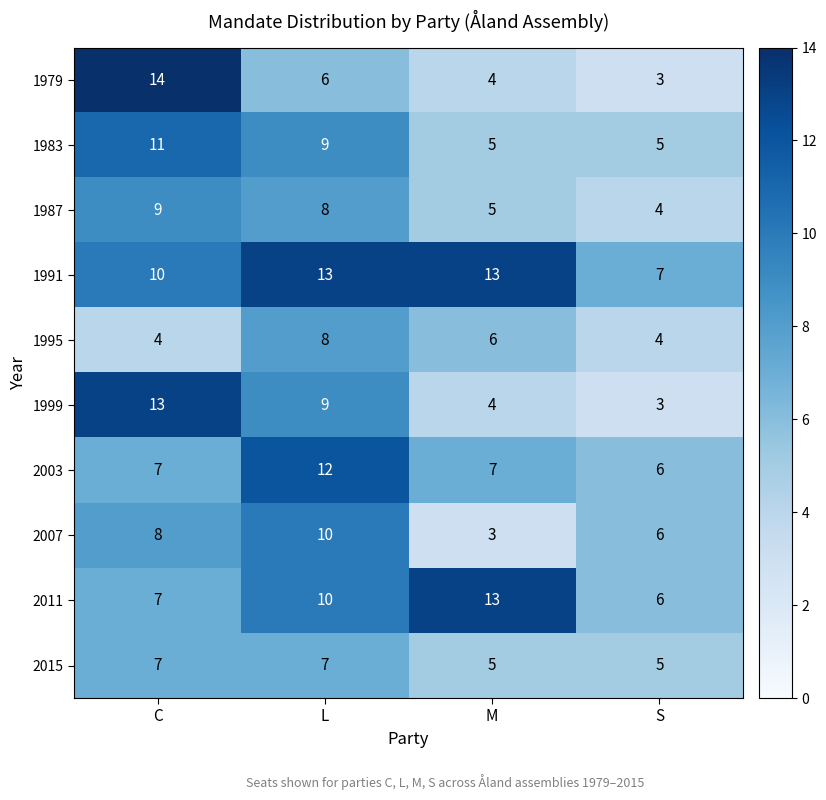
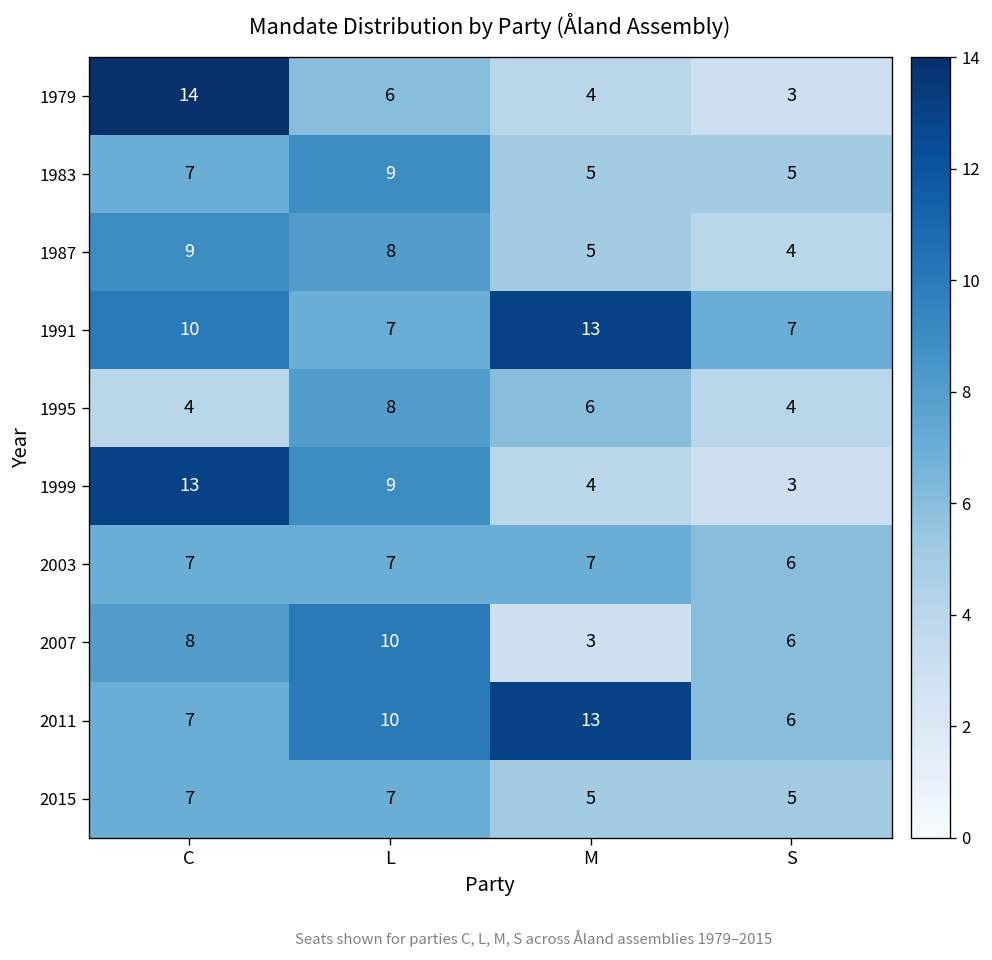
1983, C: 11 -> 7
1991, L: 13 -> 7
2003, L: 12 -> 7
